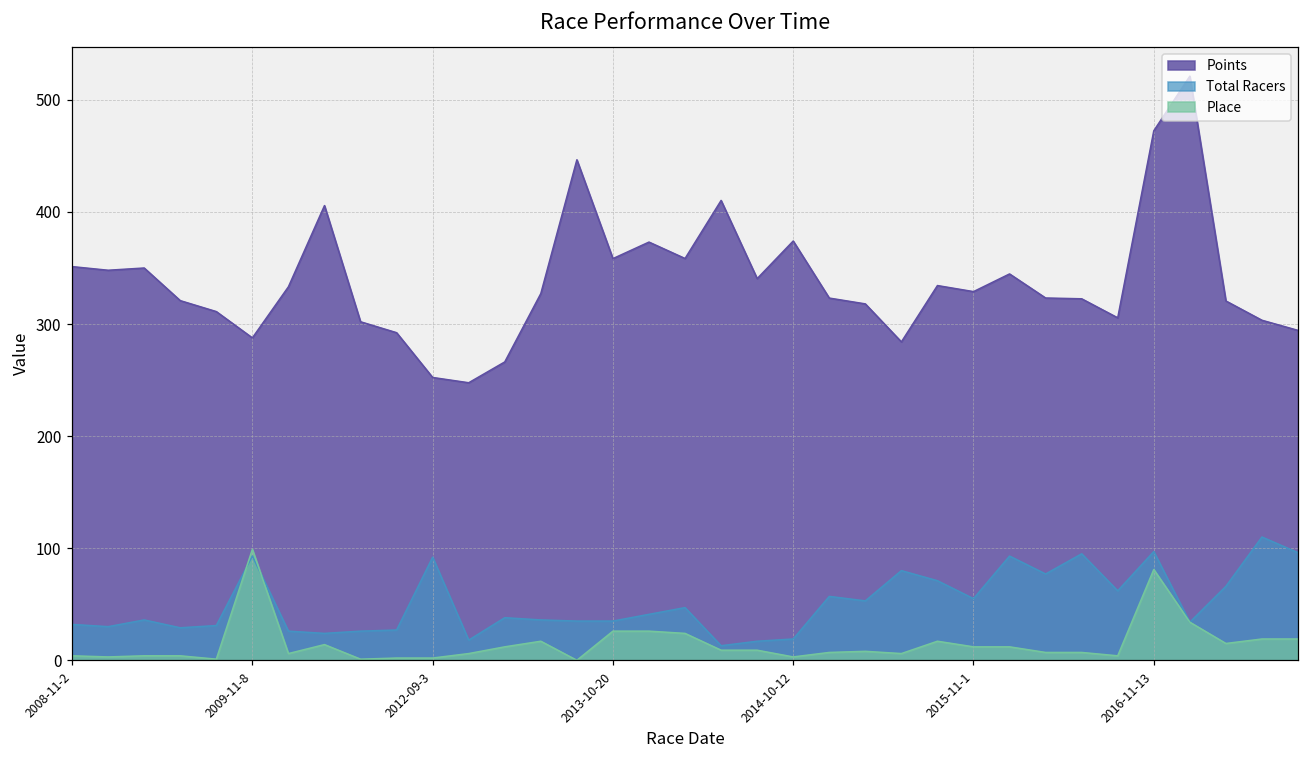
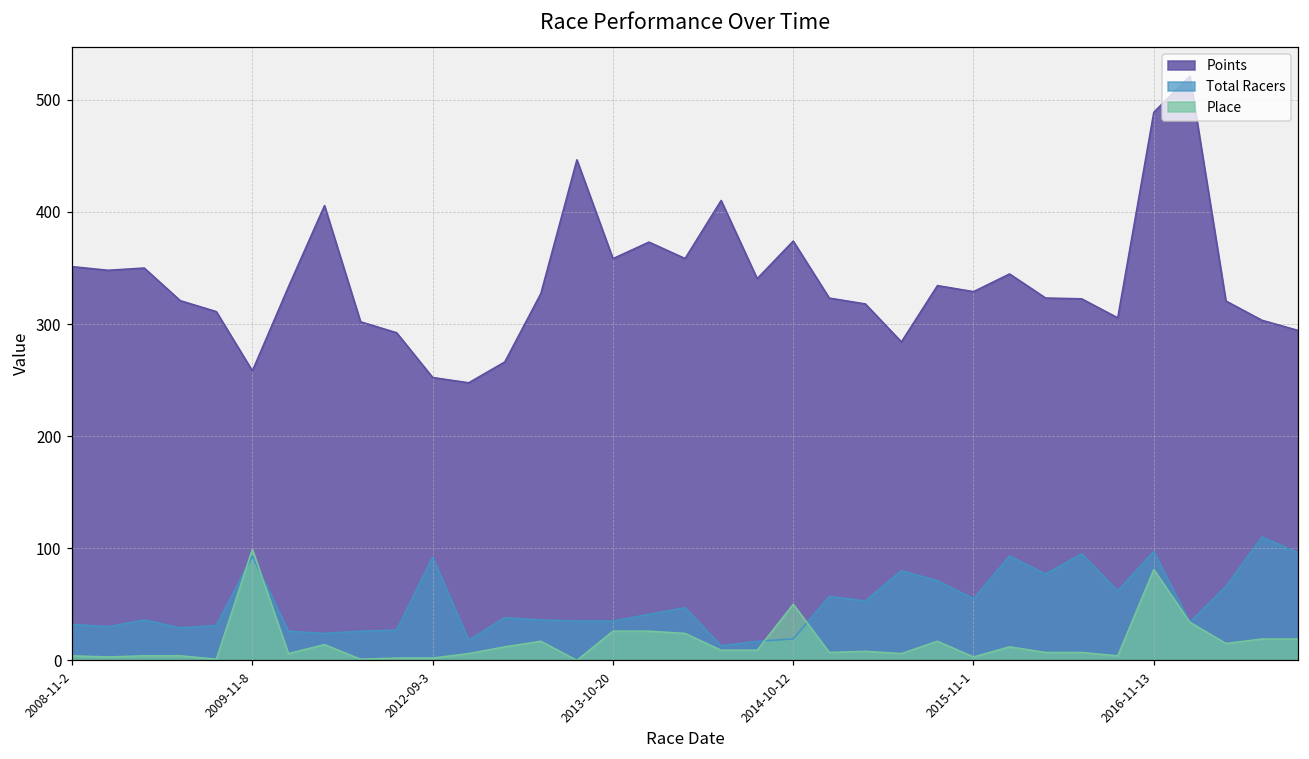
Points, 2009-11-8: 288 -> 258
Place, 2014-10-12: 3 -> 50
Place, 2015-11-1: 12 -> 3
Points, 2016-11-13: 472 -> 489
